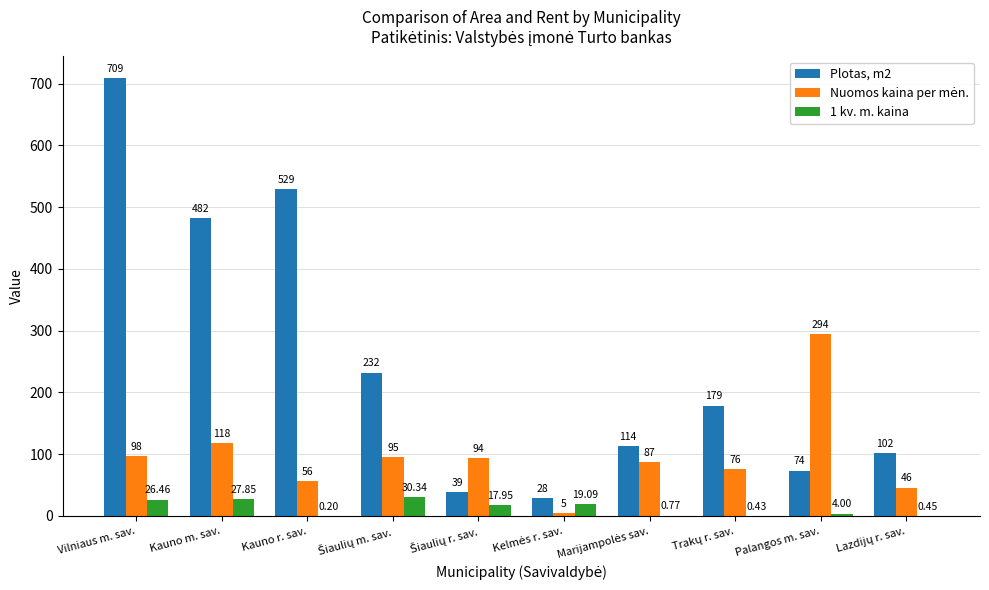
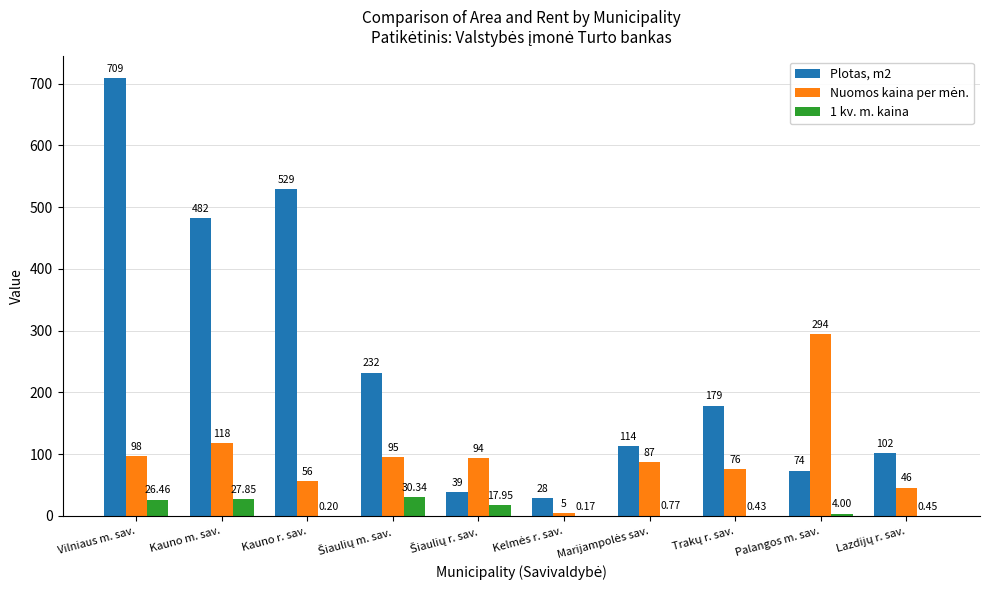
1 kv. m. kaina, Kelmės r. sav.: 19.09 -> 0.17
